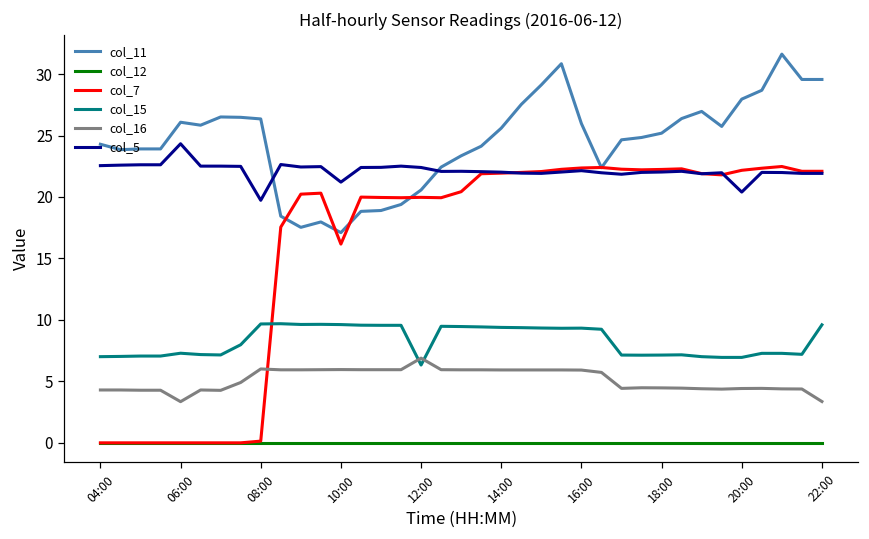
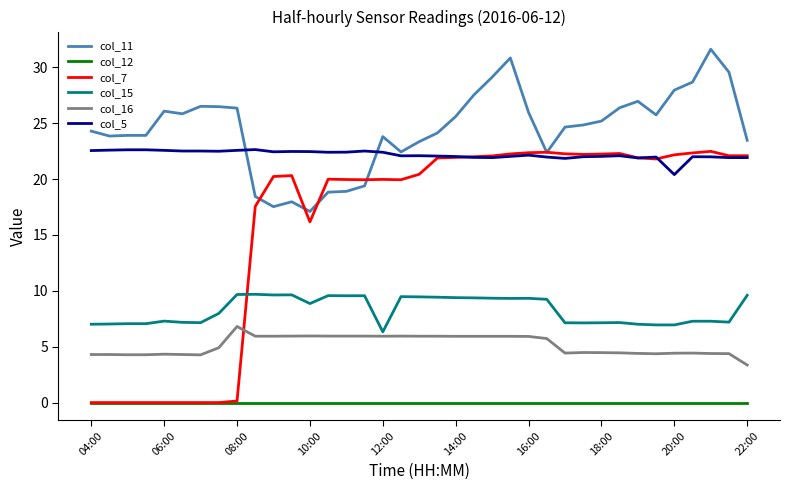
col_16, 06:00: 3.4 -> 4.3
col_5, 06:00: 24.3 -> 22.6
col_16, 08:00: 6.0 -> 6.8
col_5, 08:00: 19.7 -> 22.6
col_15, 10:00: 9.6 -> 8.9
col_5, 10:00: 21.2 -> 22.5
col_11, 12:00: 20.6 -> 23.8
col_16, 12:00: 6.9 -> 5.9
col_11, 22:00: 29.6 -> 23.5
